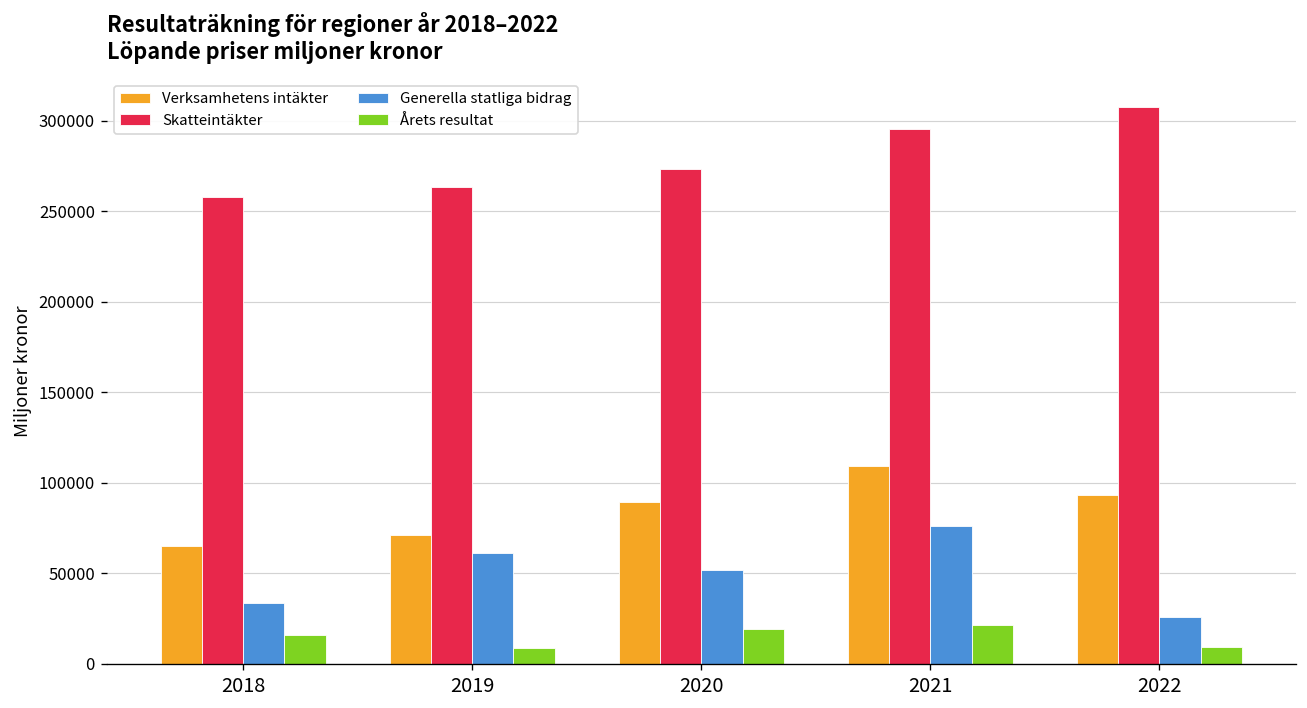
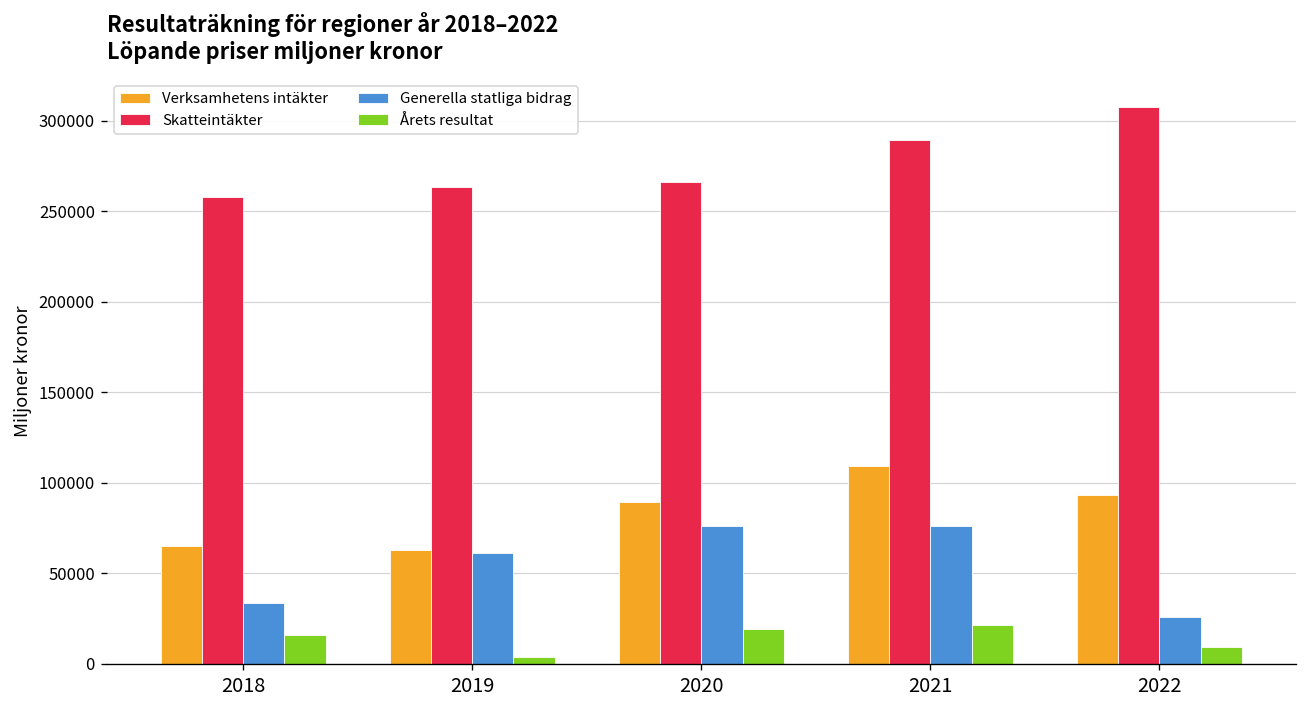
Verksamhetens intäkter, 2019: 71000 -> 63000
Årets resultat, 2019: 9000 -> 4000
Skatteintäkter, 2020: 274000 -> 266000
Generella statliga bidrag, 2020: 52000 -> 76000
Skatteintäkter, 2021: 296000 -> 290000
